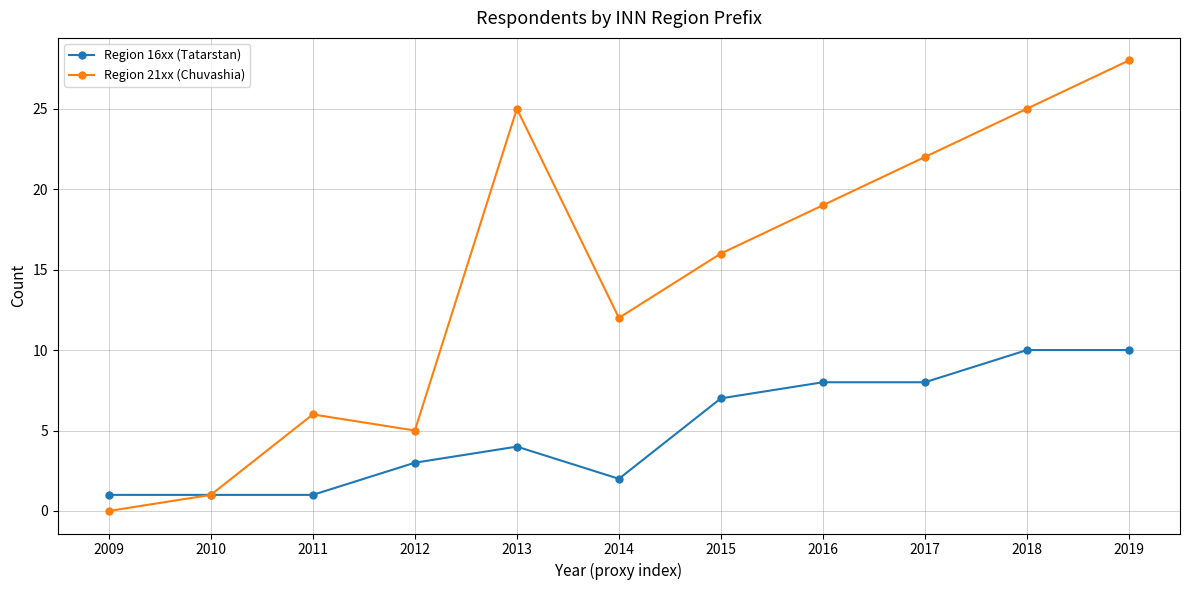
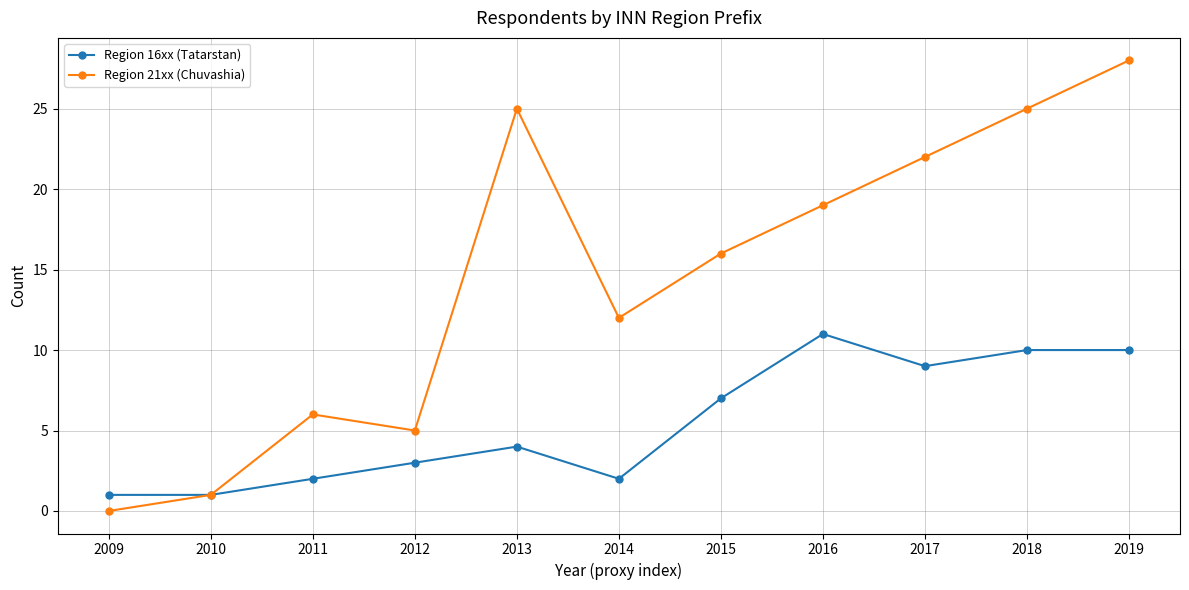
Region 16xx (Tatarstan), 2011: 1 -> 2
Region 16xx (Tatarstan), 2016: 8 -> 11
Region 16xx (Tatarstan), 2017: 8 -> 9
